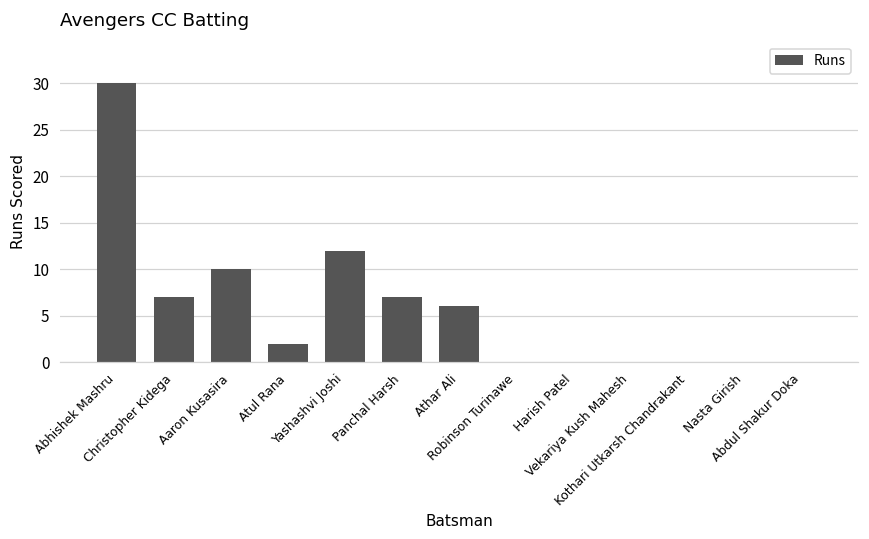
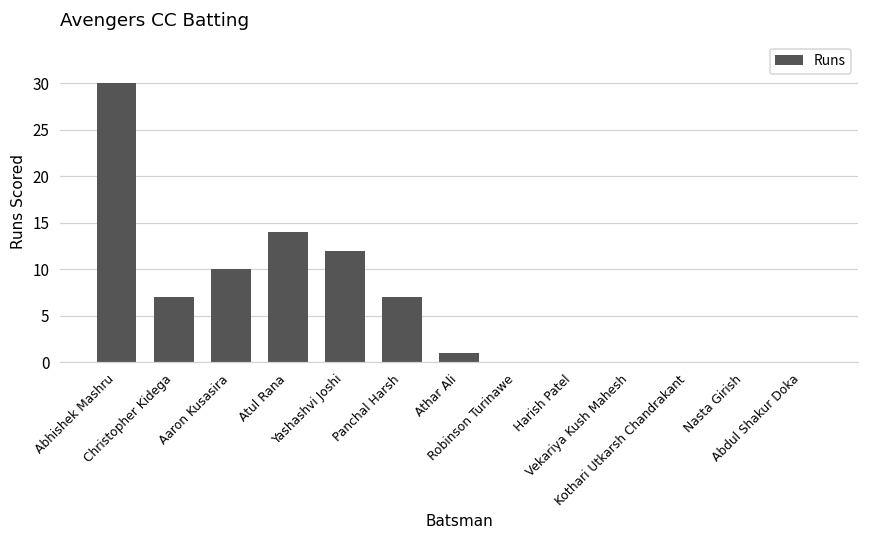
Atul Rana: 2 -> 14
Athar Ali: 6 -> 1
